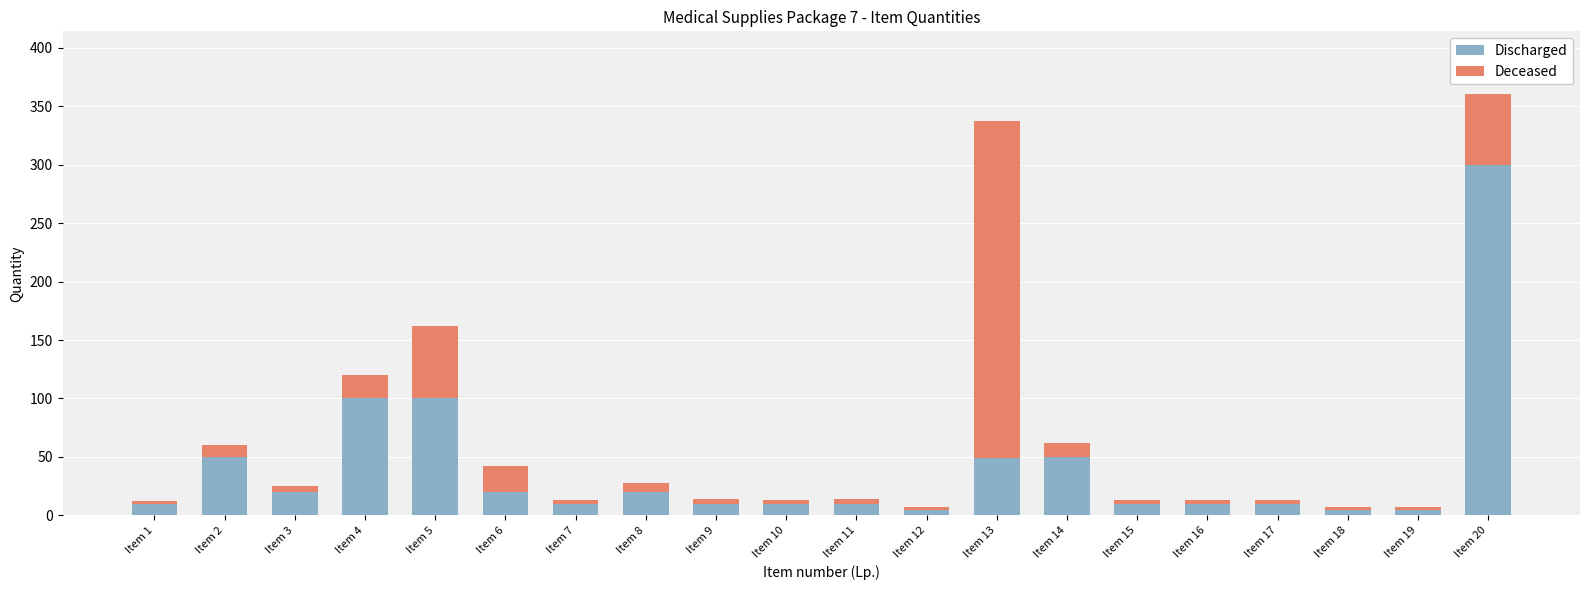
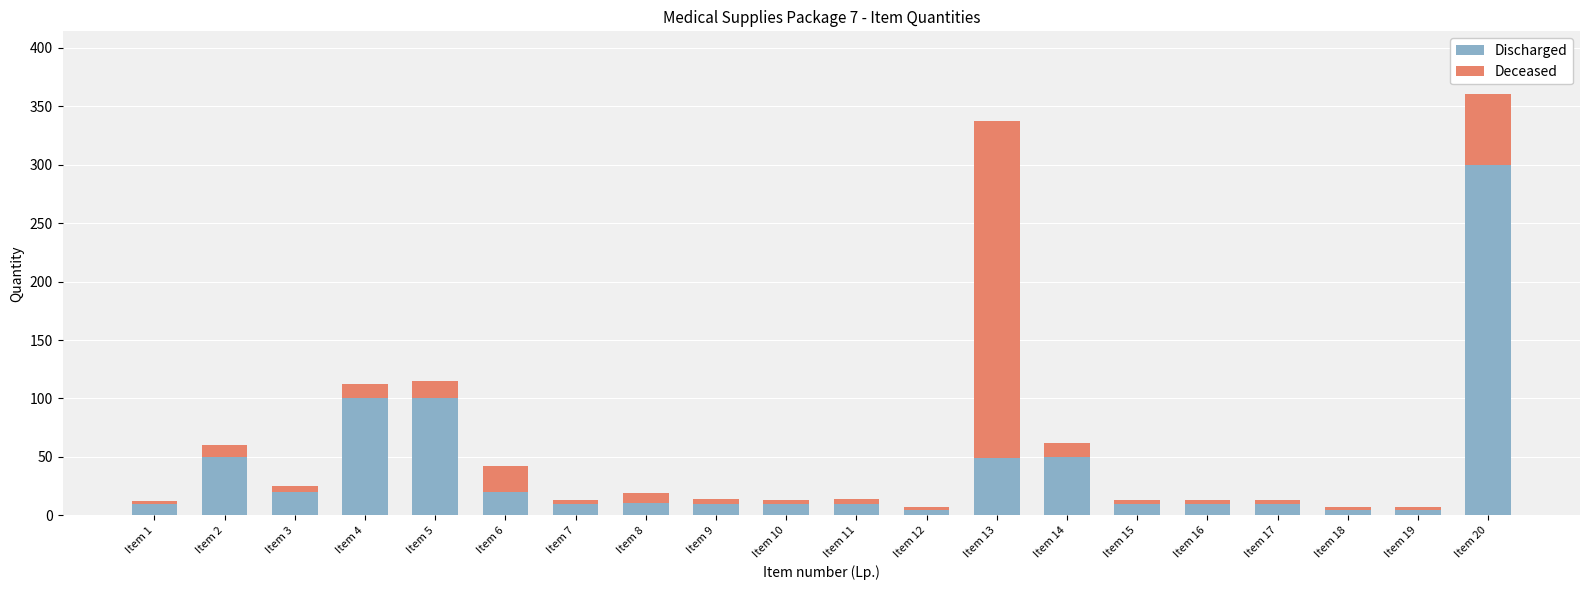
Deceased, Item 4: 20 -> 12
Deceased, Item 5: 62 -> 15
Discharged, Item 8: 20 -> 11
